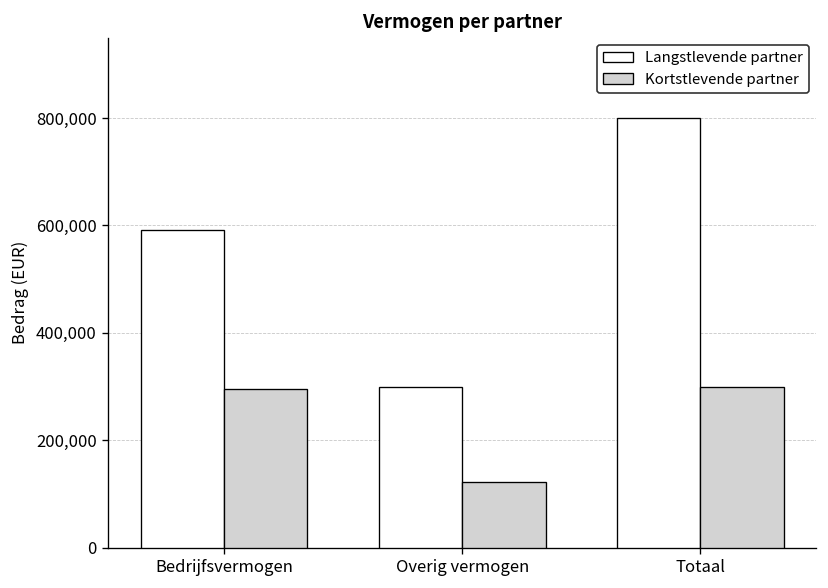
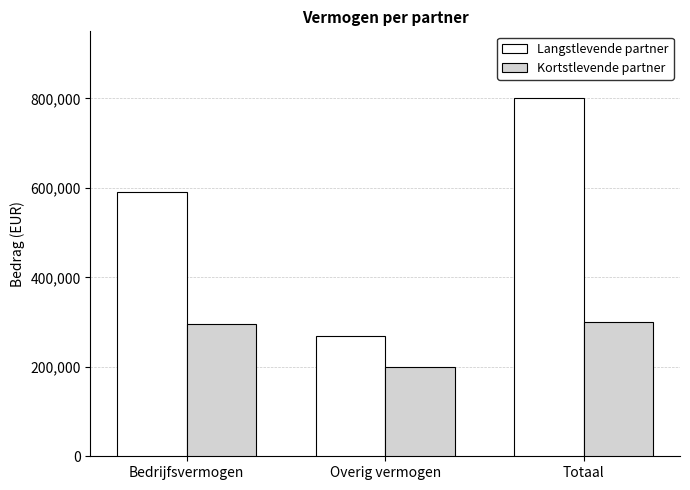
Langstlevende partner, Overig vermogen: 300,000 -> 270,000
Kortstlevende partner, Overig vermogen: 120,000 -> 200,000
